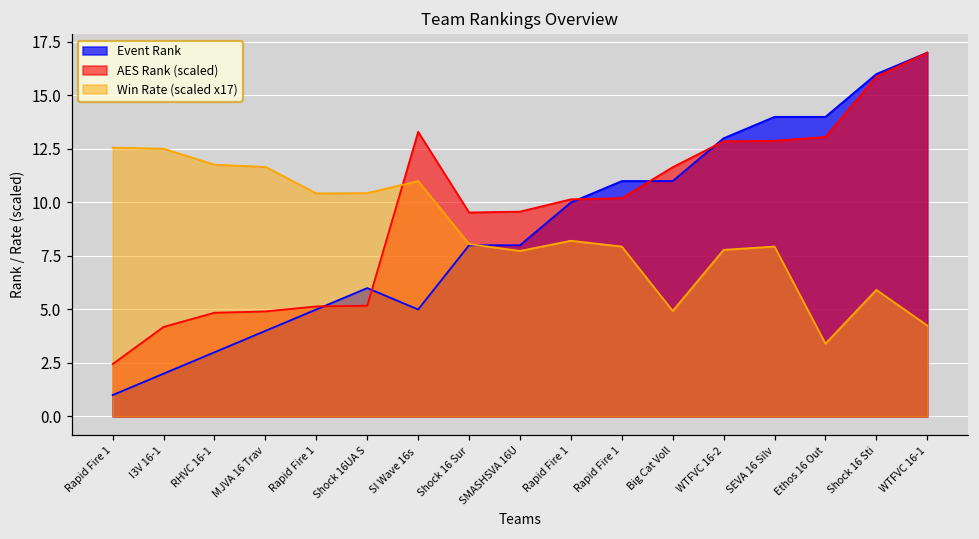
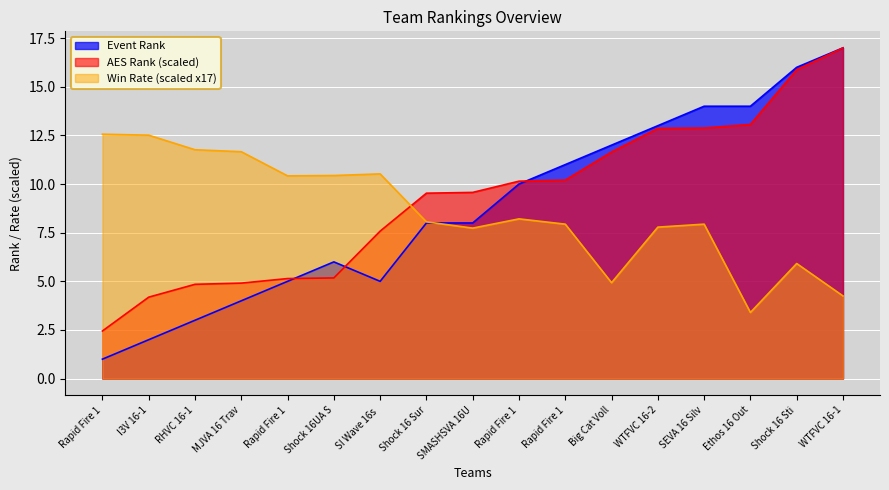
AES Rank (scaled), SI Wave 16s: 13.3 -> 7.6
Win Rate (scaled x17), SI Wave 16s: 11.0 -> 10.5
Event Rank, Big Cat Voll: 11 -> 12
